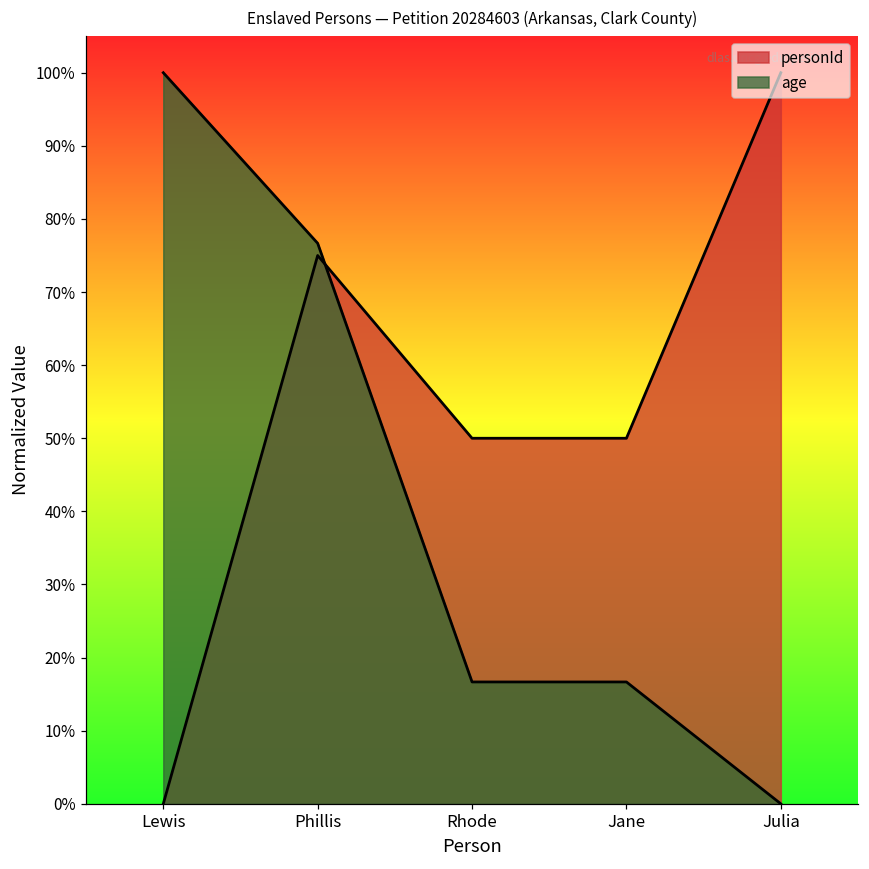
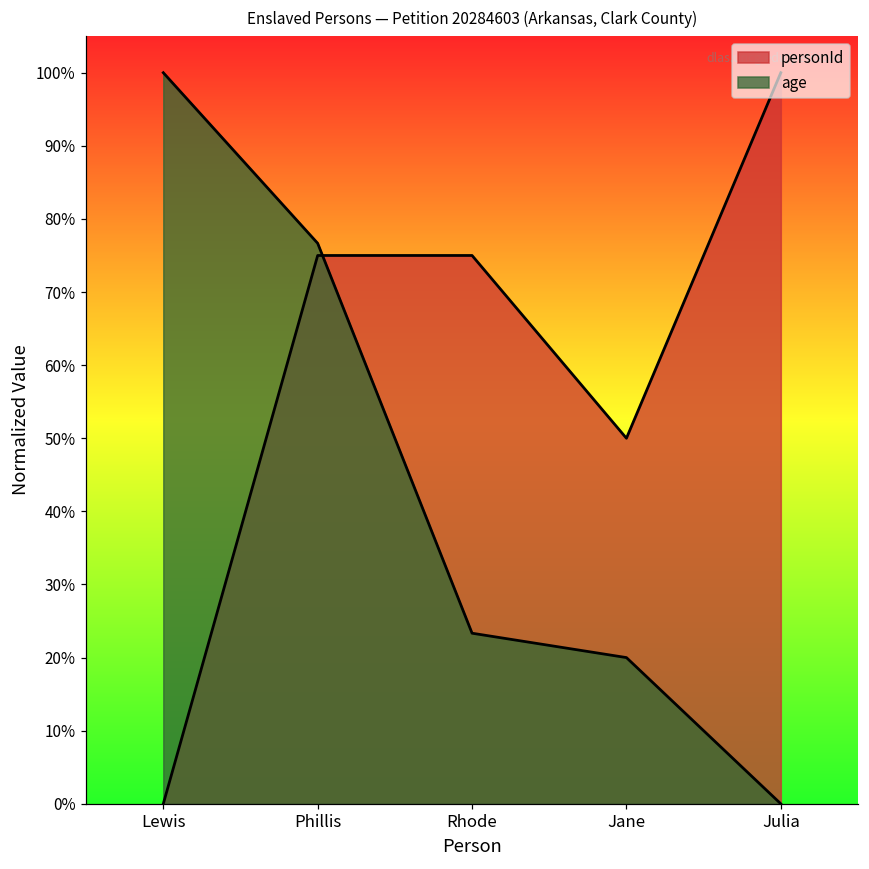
personId, Rhode: 50% -> 75%
age, Rhode: 17% -> 23%
age, Jane: 17% -> 20%
